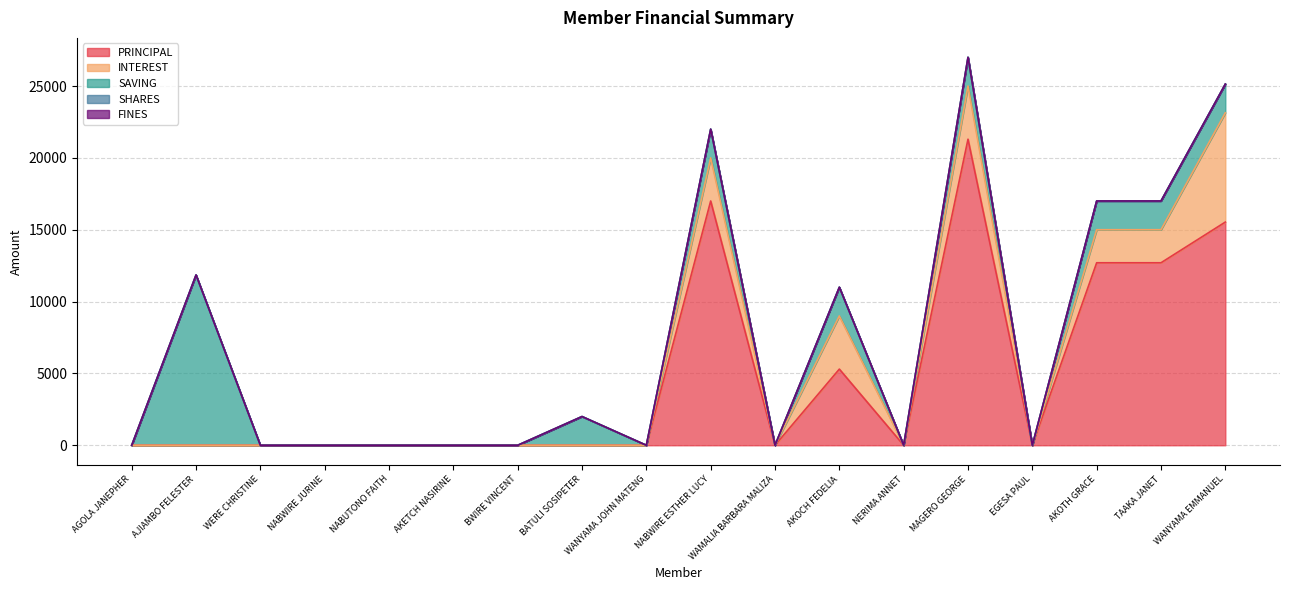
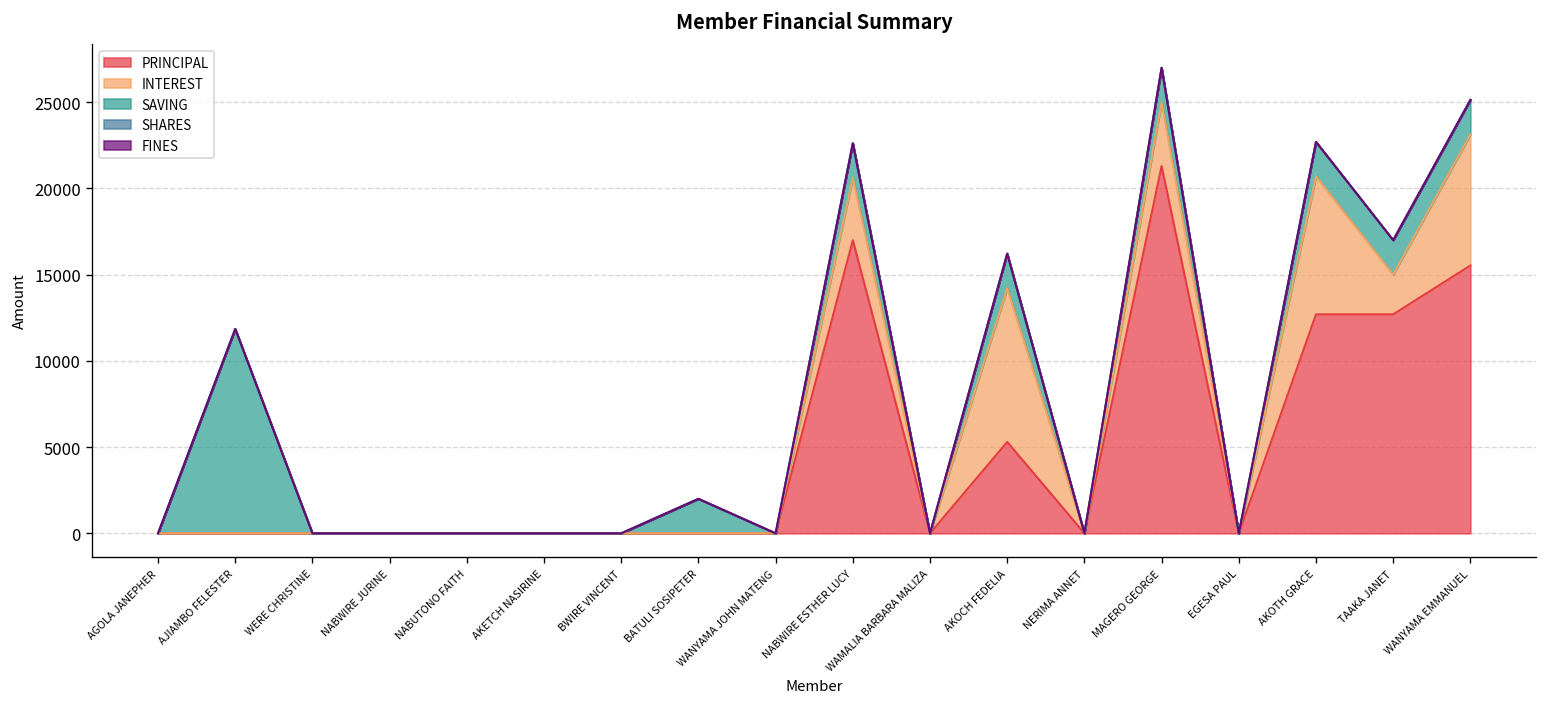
INTEREST, NABWIRE ESTHER LUCY: 3000 -> 3600
INTEREST, AKOCH FEDELIA: 3700 -> 8900
INTEREST, AKOTH GRACE: 2300 -> 8000
